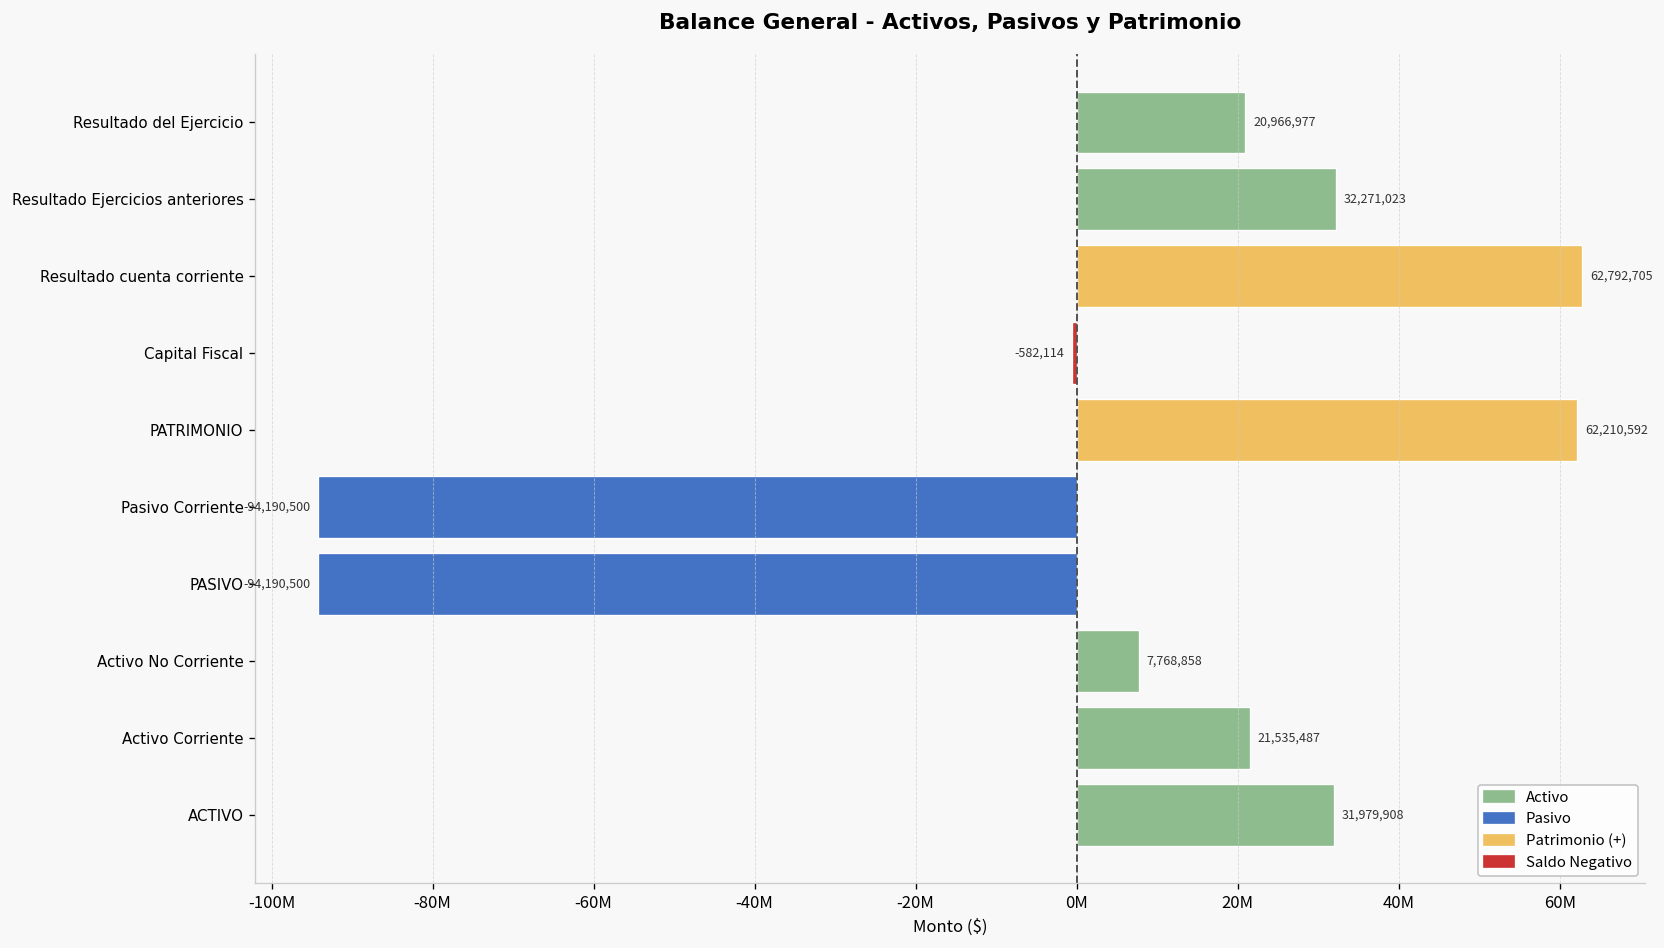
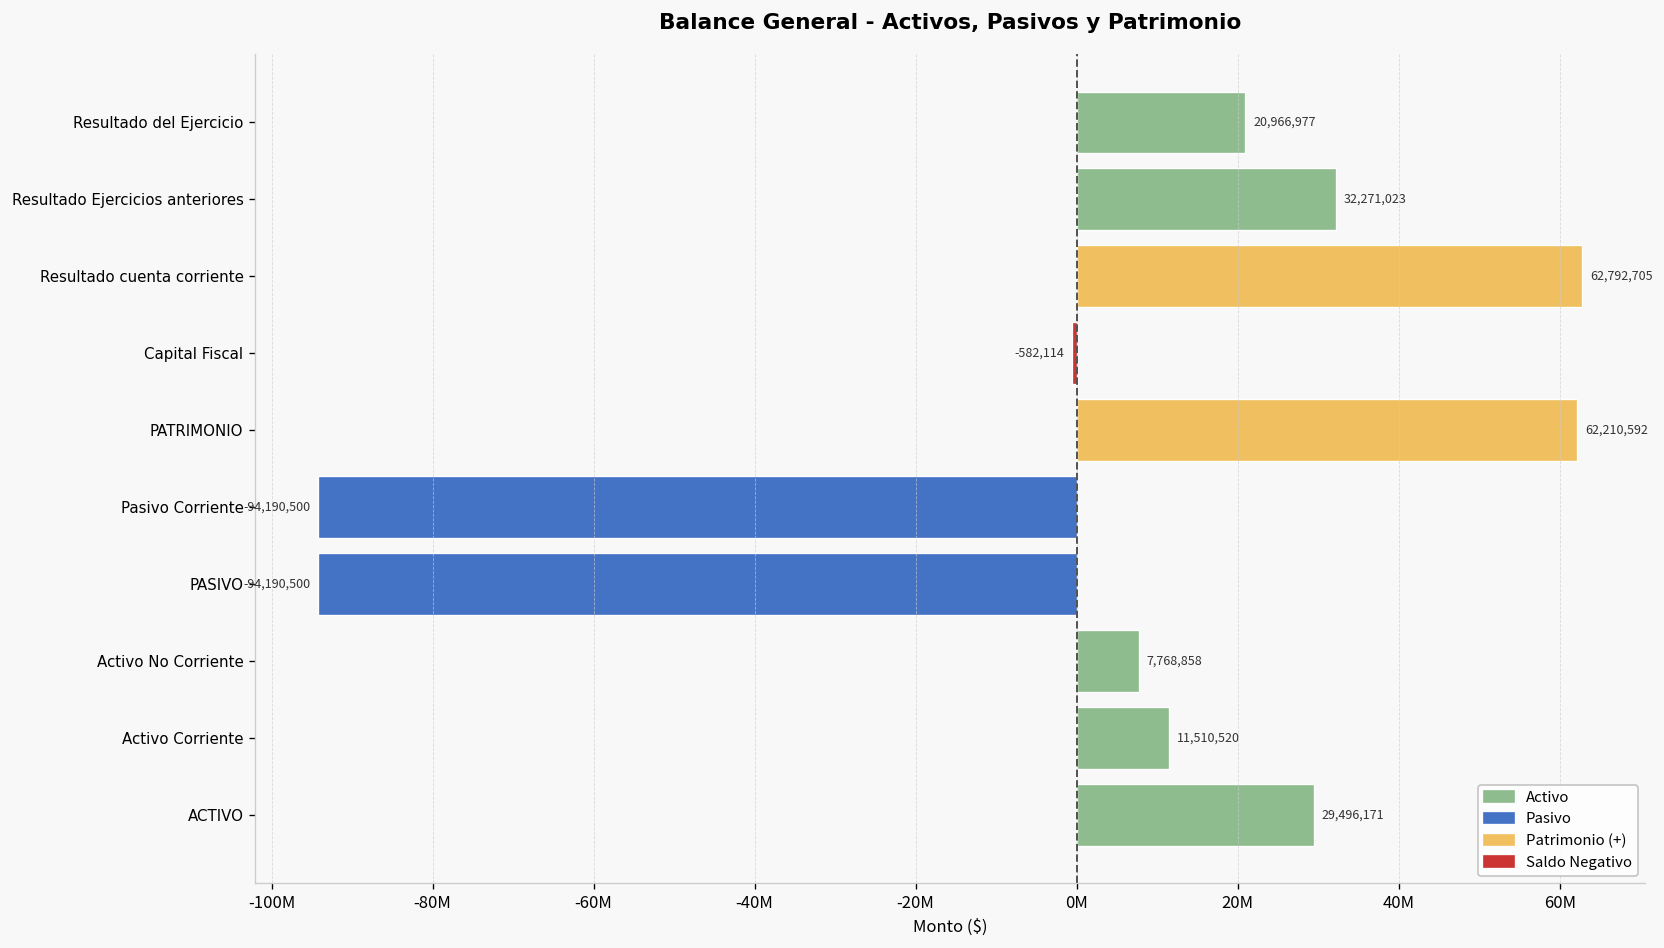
Activo Corriente: 21,535,487 -> 11,510,520
ACTIVO: 31,979,908 -> 29,496,171
